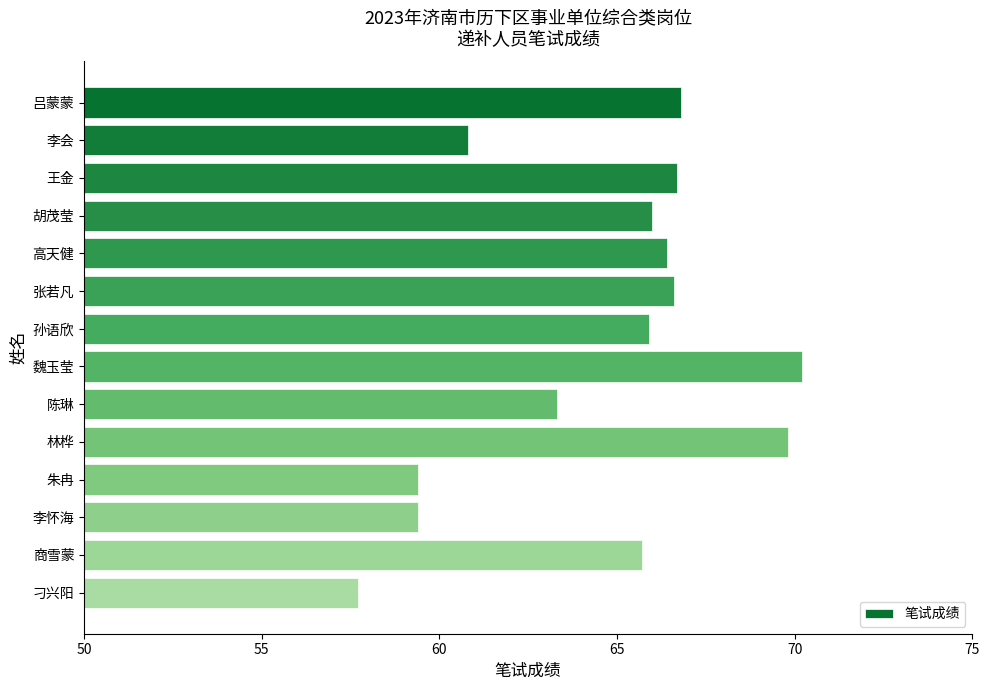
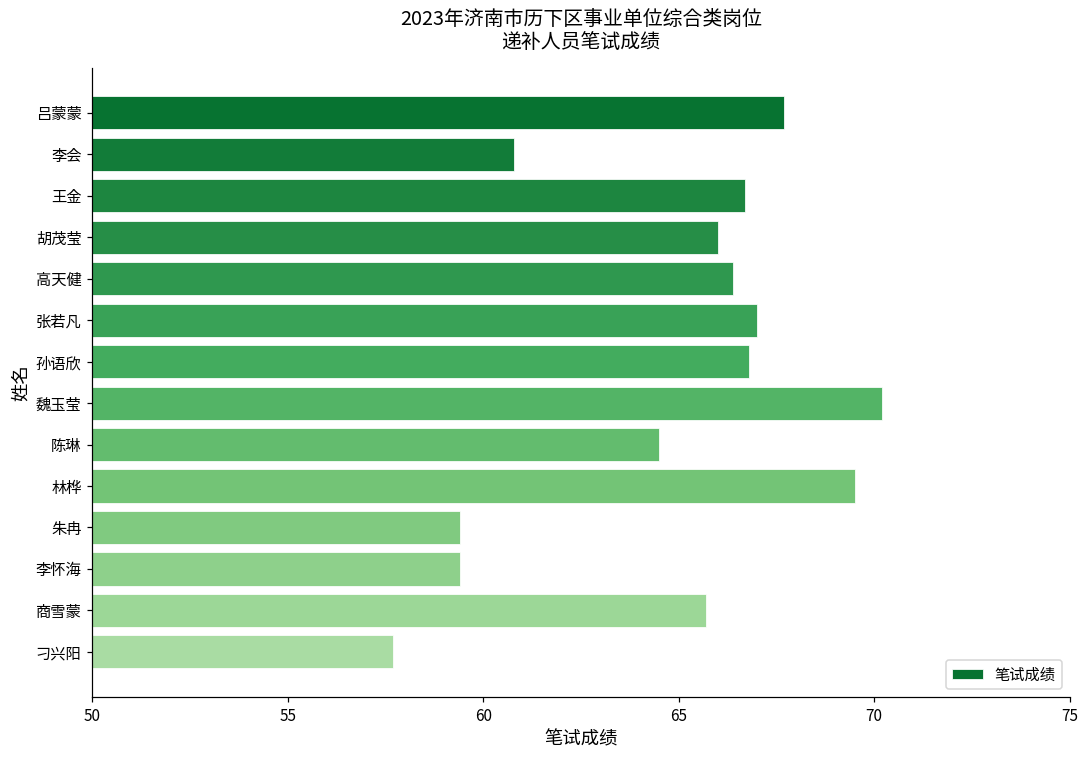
吕蒙蒙: 66.8 -> 67.7
张若凡: 66.6 -> 67.0
孙语欣: 65.9 -> 66.8
陈琳: 63.3 -> 64.5
林桦: 69.8 -> 69.5
